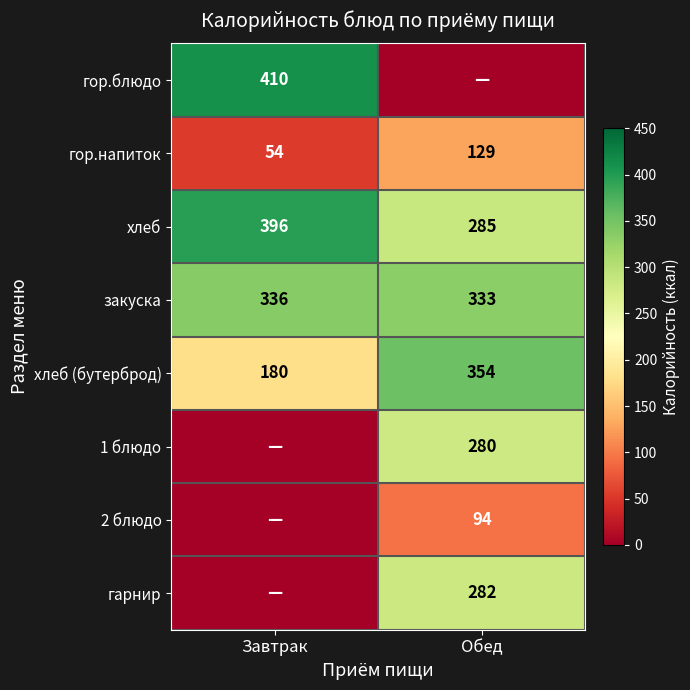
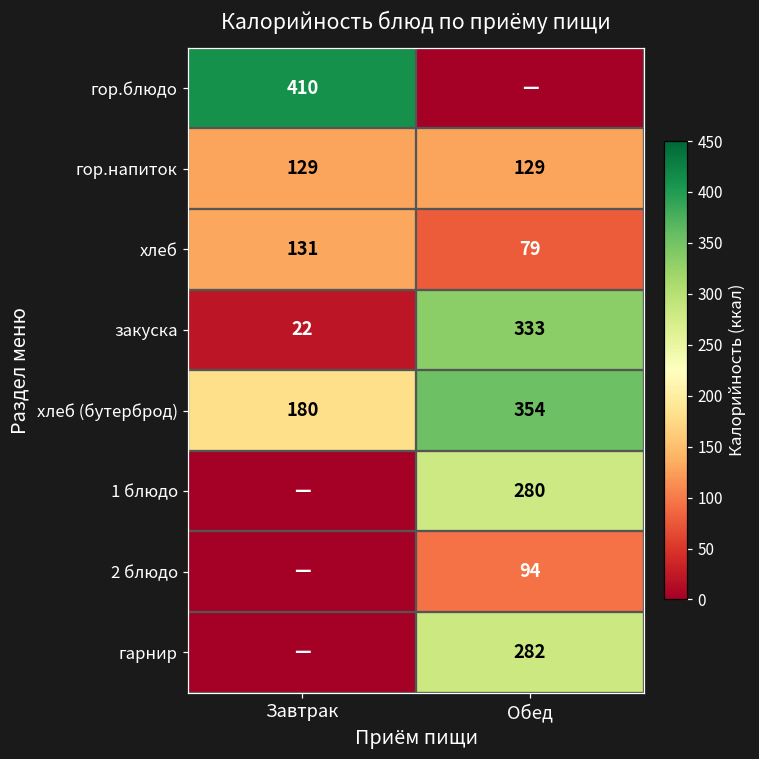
гор.напиток, Завтрак: 54 -> 129
хлеб, Завтрак: 396 -> 131
хлеб, Обед: 285 -> 79
закуска, Завтрак: 336 -> 22
